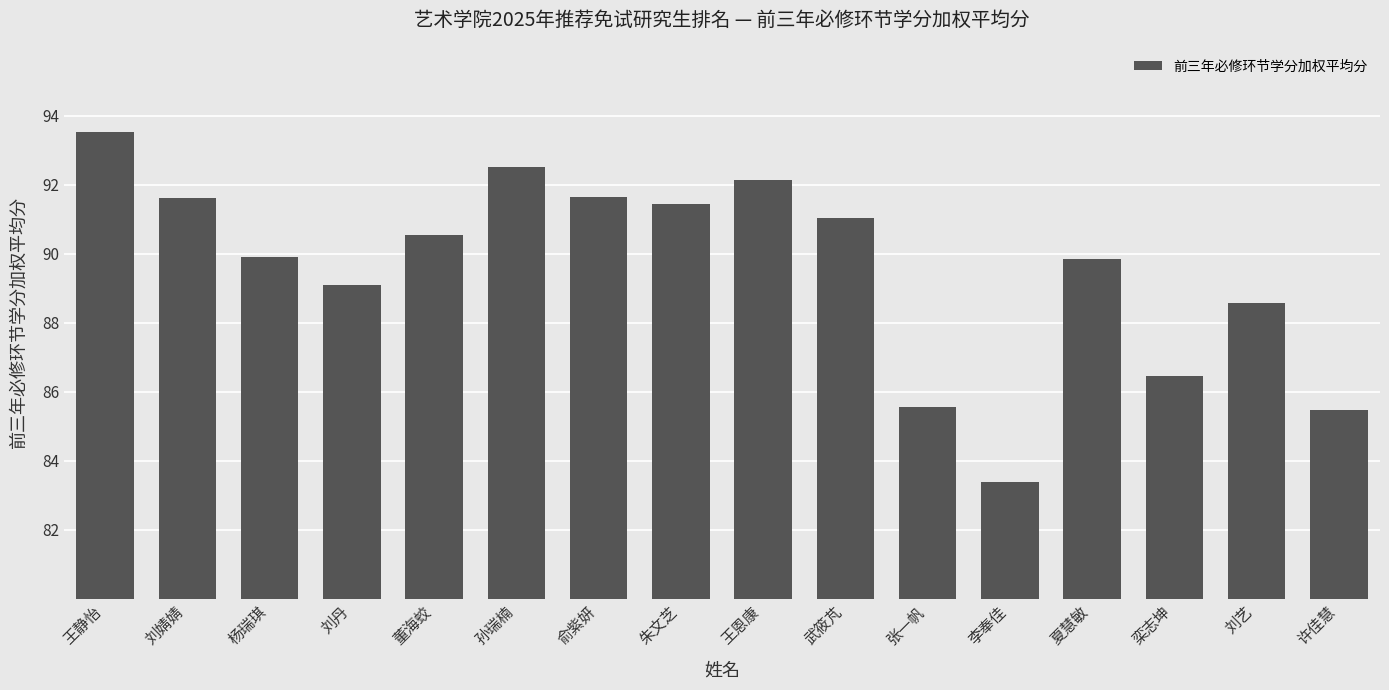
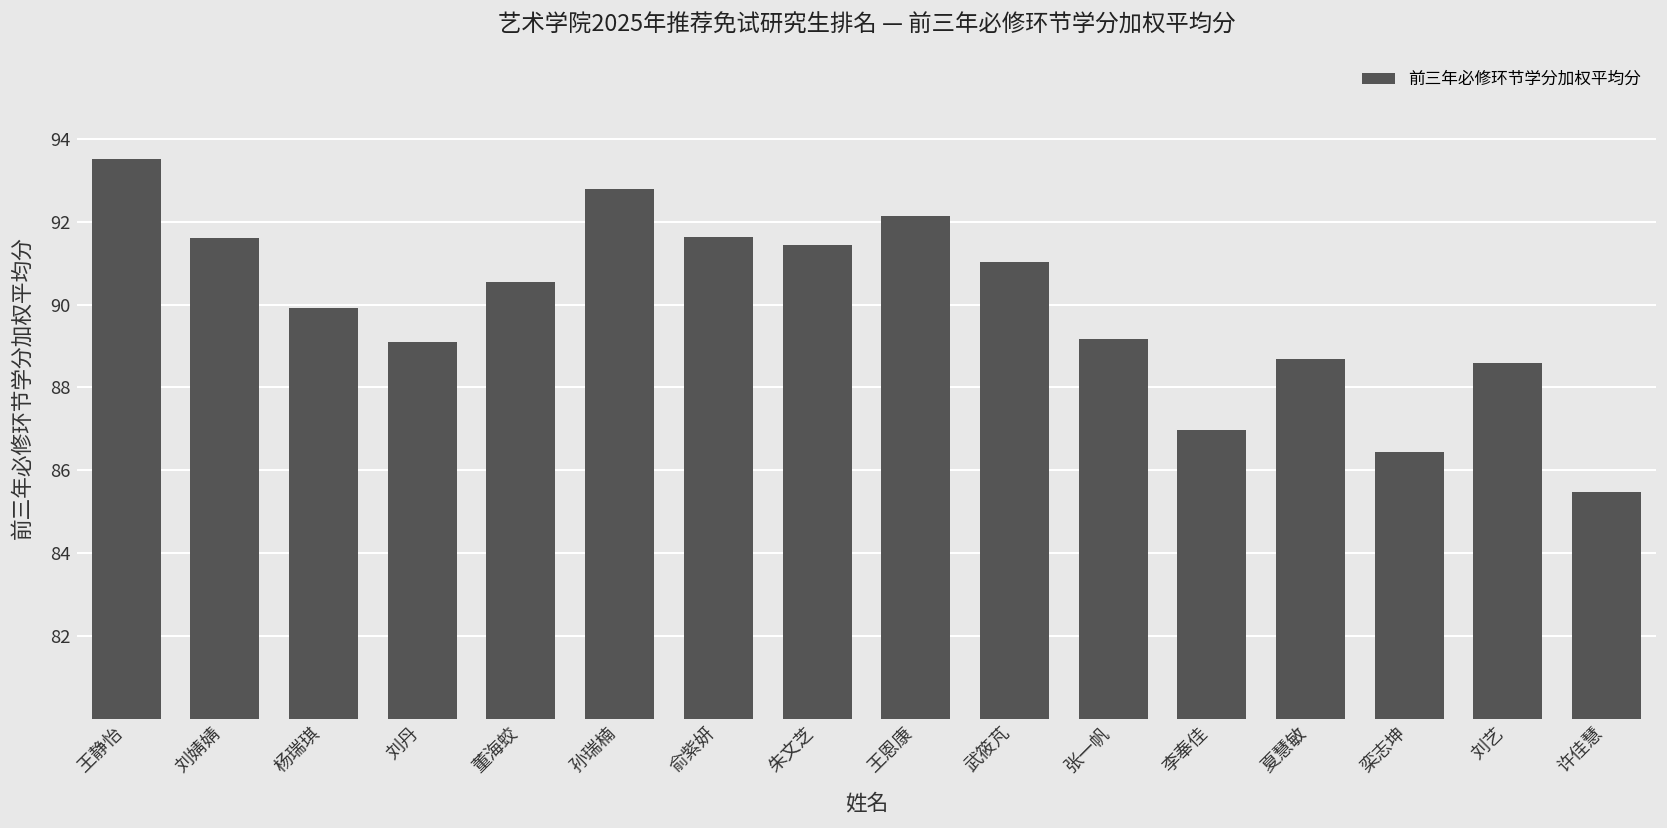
孙瑞楠: 92.5 -> 92.8
张一帆: 85.6 -> 89.2
李奉佳: 83.4 -> 87.0
夏慧敏: 89.8 -> 88.7
